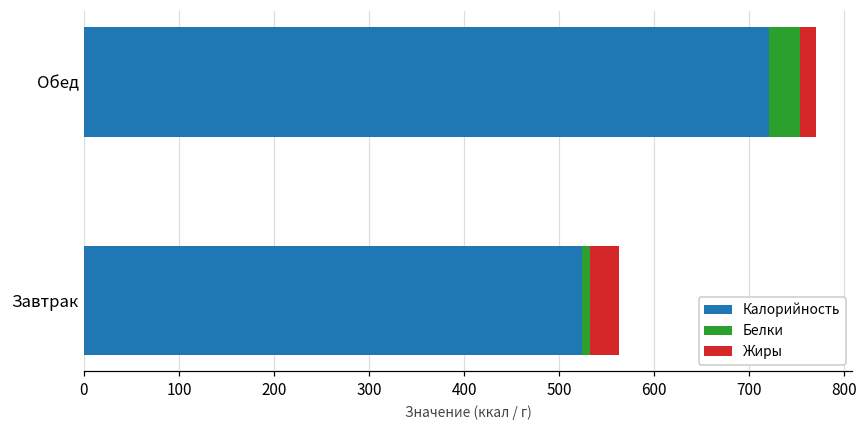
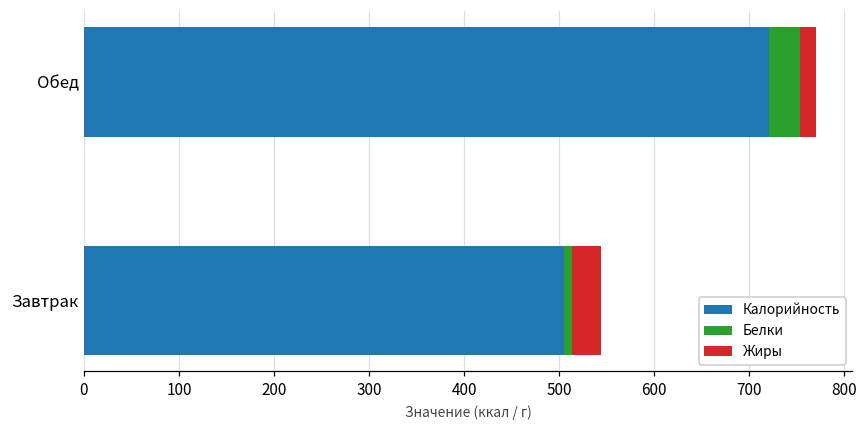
Калорийность, Завтрак: 520 -> 500
